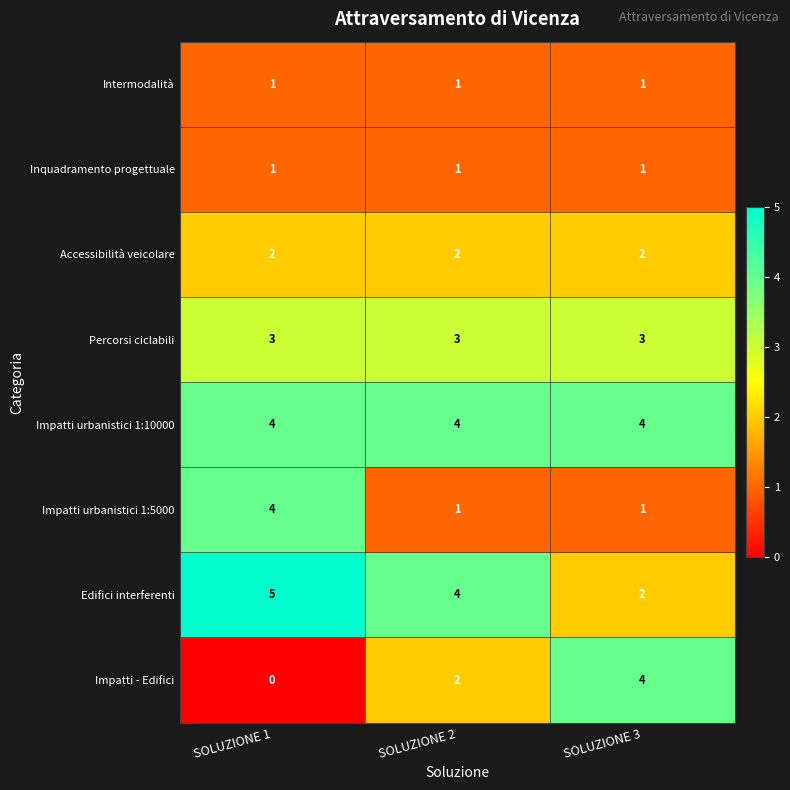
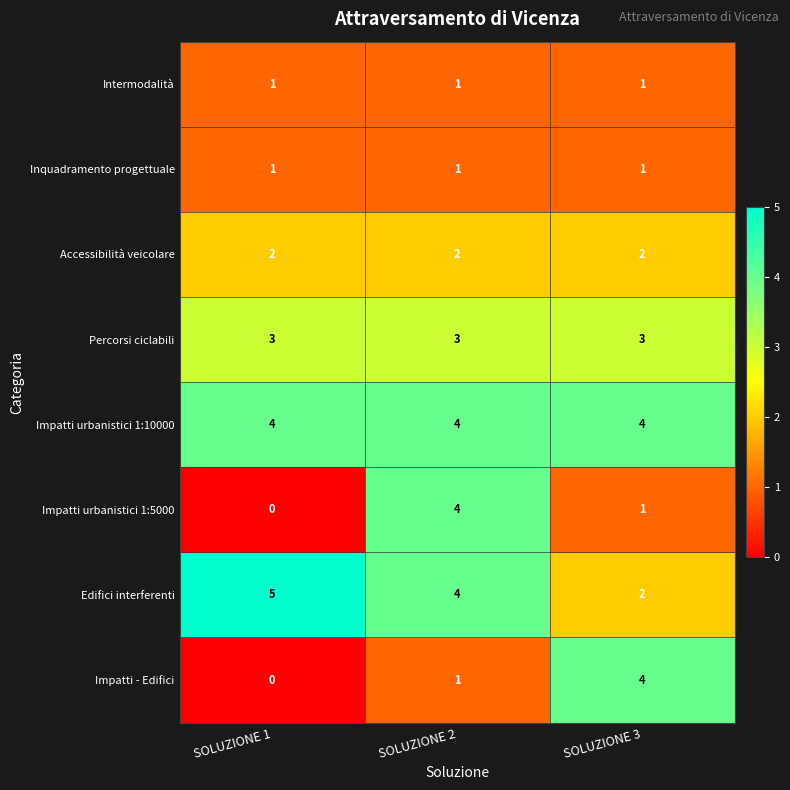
Impatti urbanistici 1:5000, SOLUZIONE 1: 4 -> 0
Impatti urbanistici 1:5000, SOLUZIONE 2: 1 -> 4
Impatti - Edifici, SOLUZIONE 2: 2 -> 1
